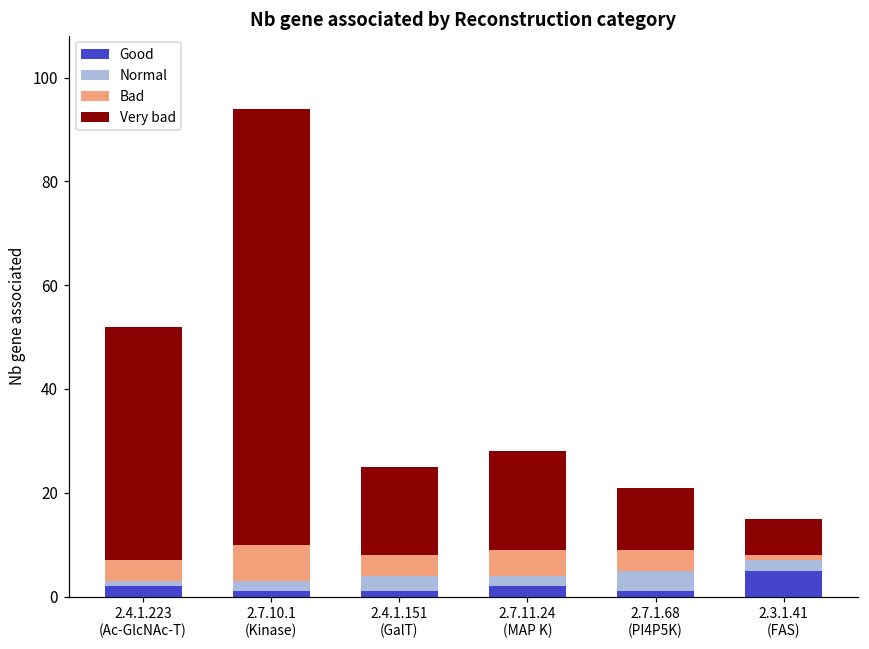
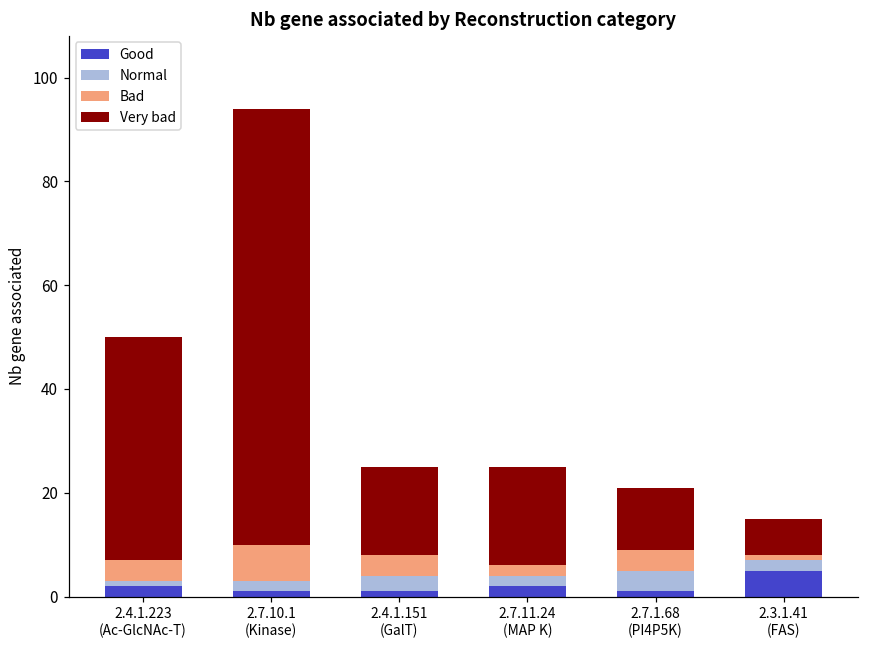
Very bad, 2.4.1.223 (Ac-GlcNAc-T): 45 -> 43
Bad, 2.7.11.24 (MAP K): 5 -> 2
